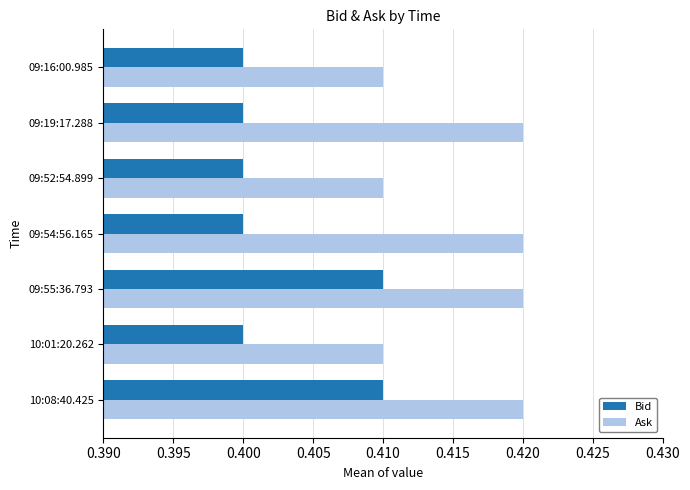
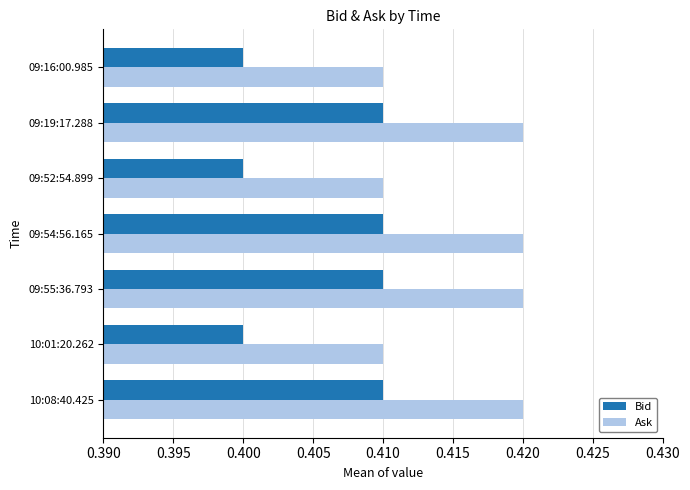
Bid, 09:19:17.288: 0.40 -> 0.41
Bid, 09:54:56.165: 0.40 -> 0.41
